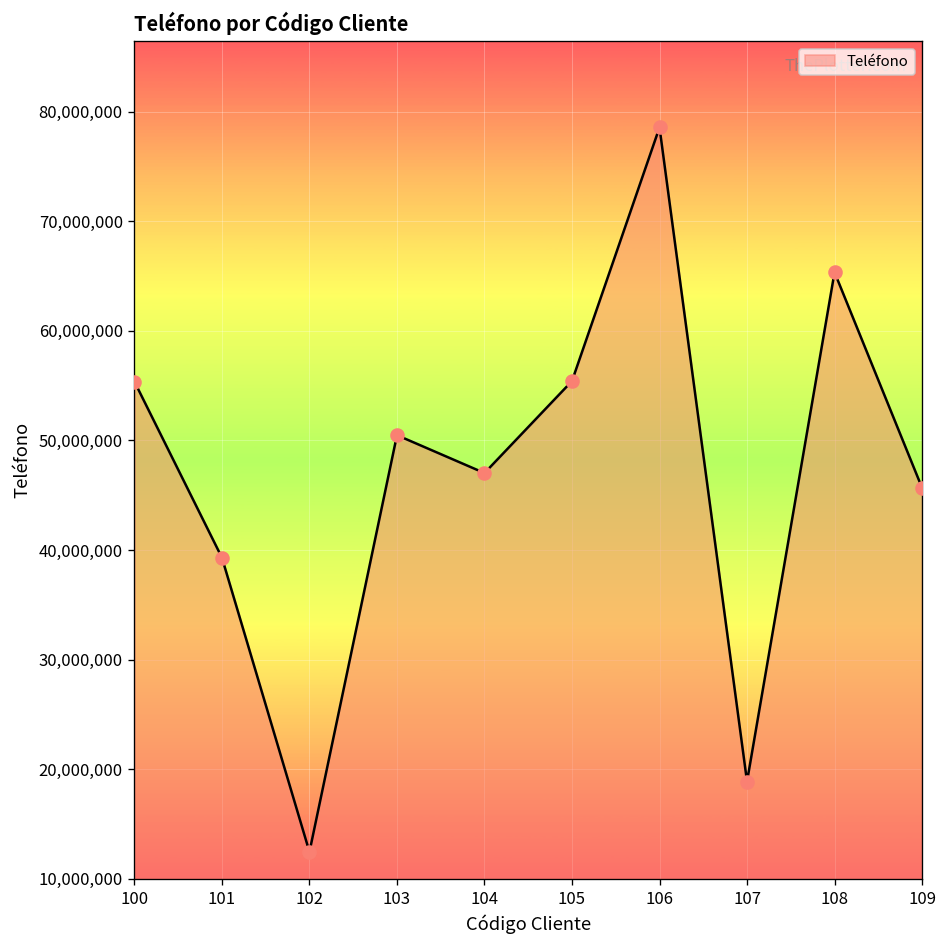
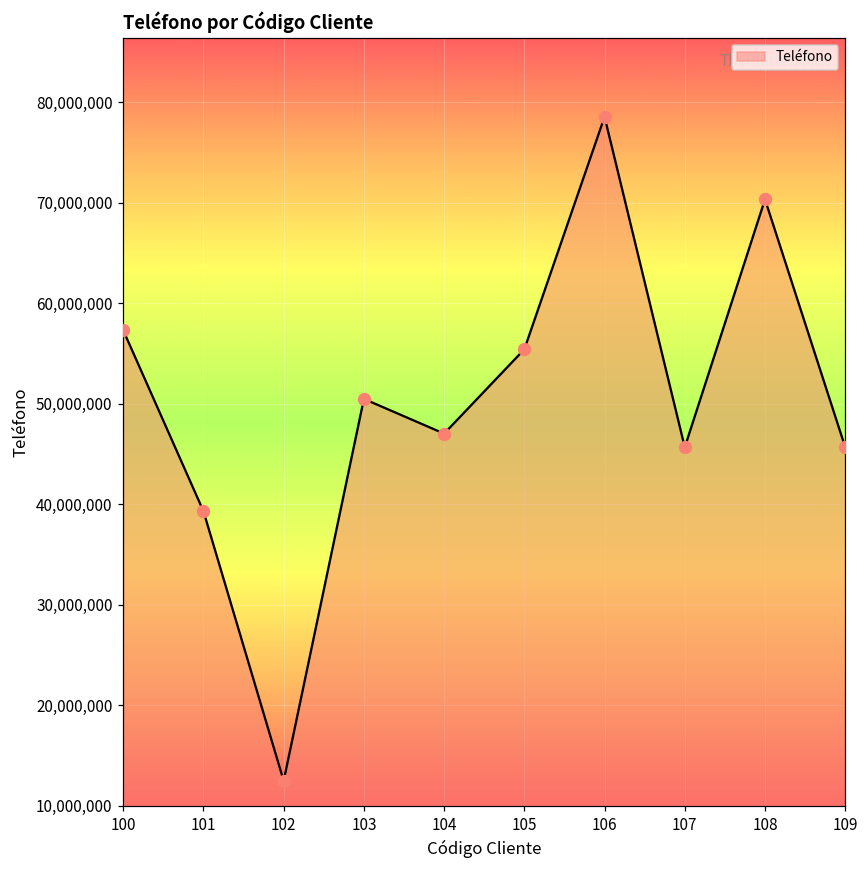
100: 55,000,000 -> 57,000,000
107: 19,000,000 -> 46,000,000
108: 65,000,000 -> 70,000,000
